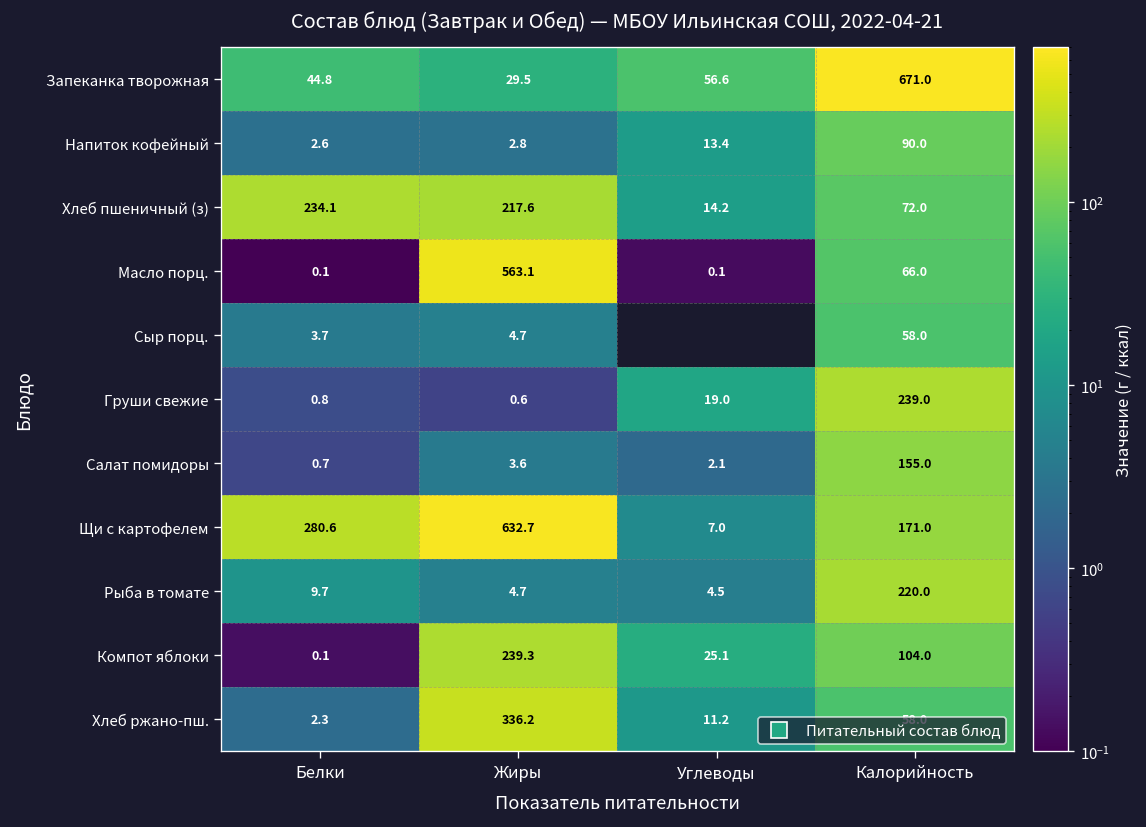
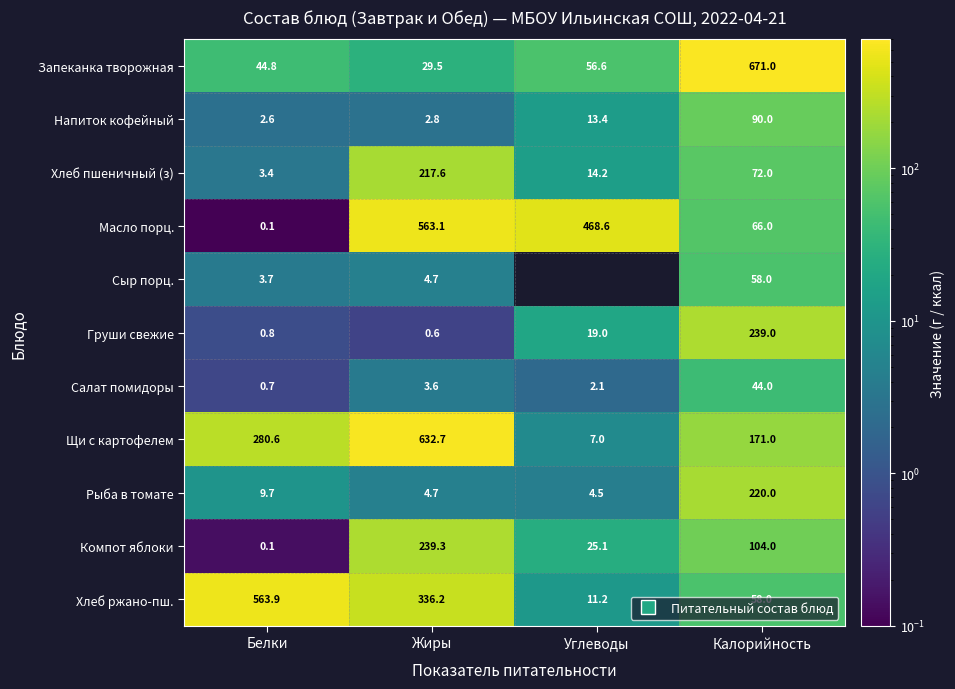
Хлеб пшеничный (з), Белки: 234.1 -> 3.4
Масло порц., Углеводы: 0.1 -> 468.6
Салат помидоры, Калорийность: 155.0 -> 44.0
Хлеб ржано-пш., Белки: 2.3 -> 563.9
